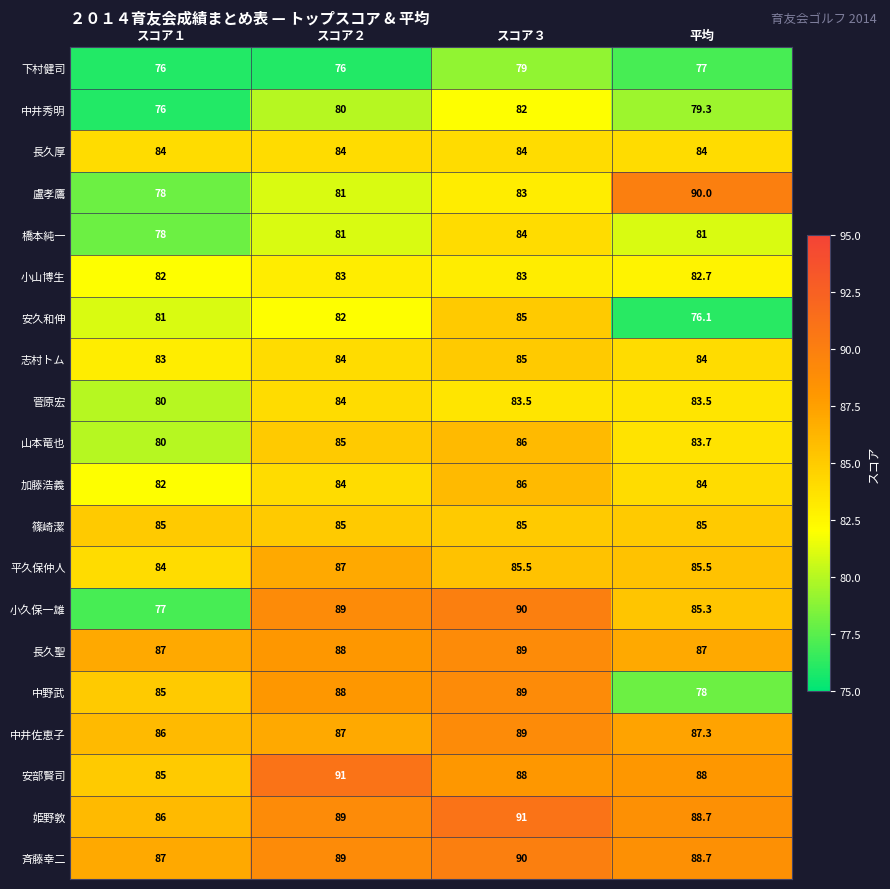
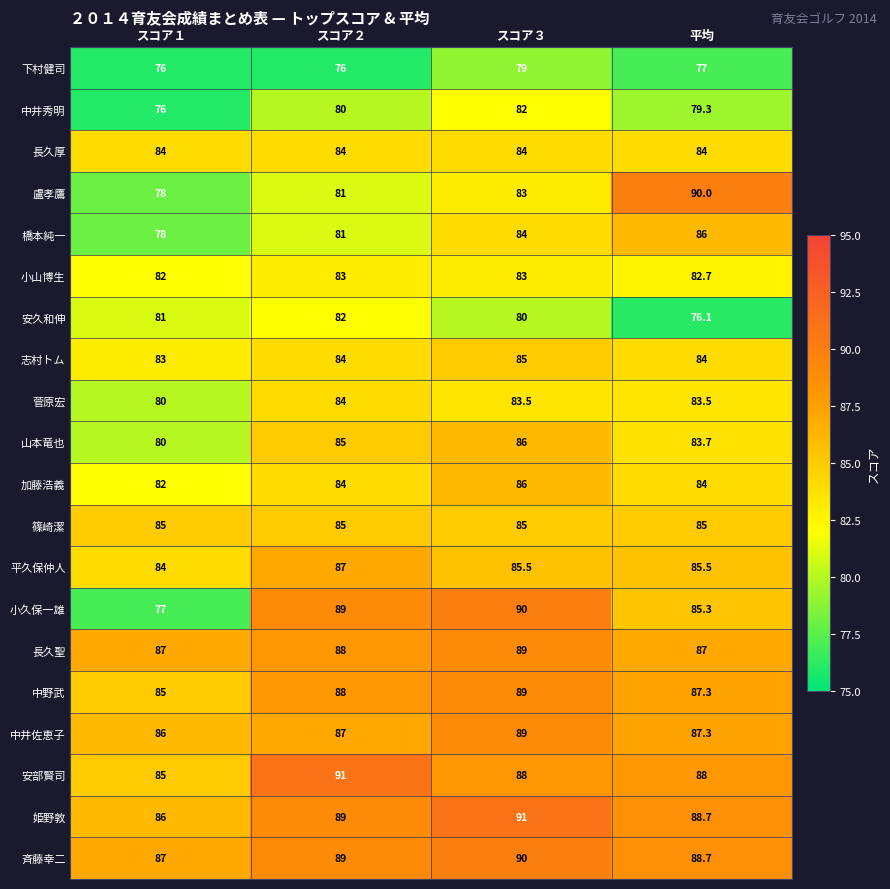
橋本純一, 平均: 81 -> 86
安久和伸, スコア３: 85 -> 80
中野武, 平均: 78 -> 87.3
